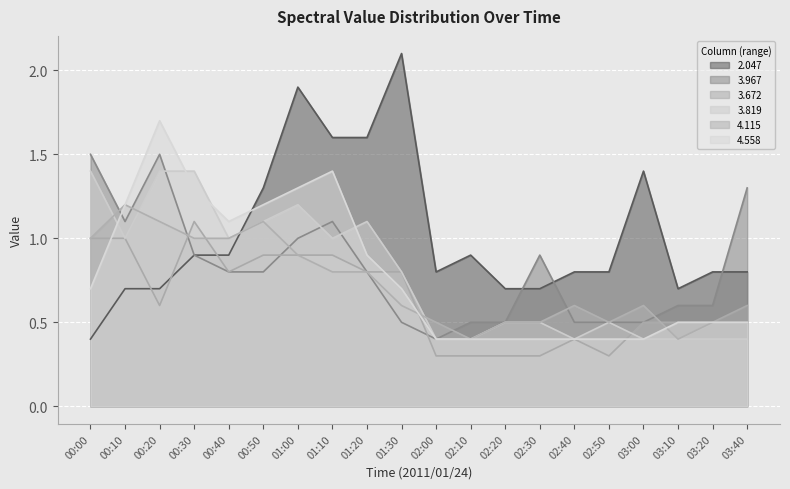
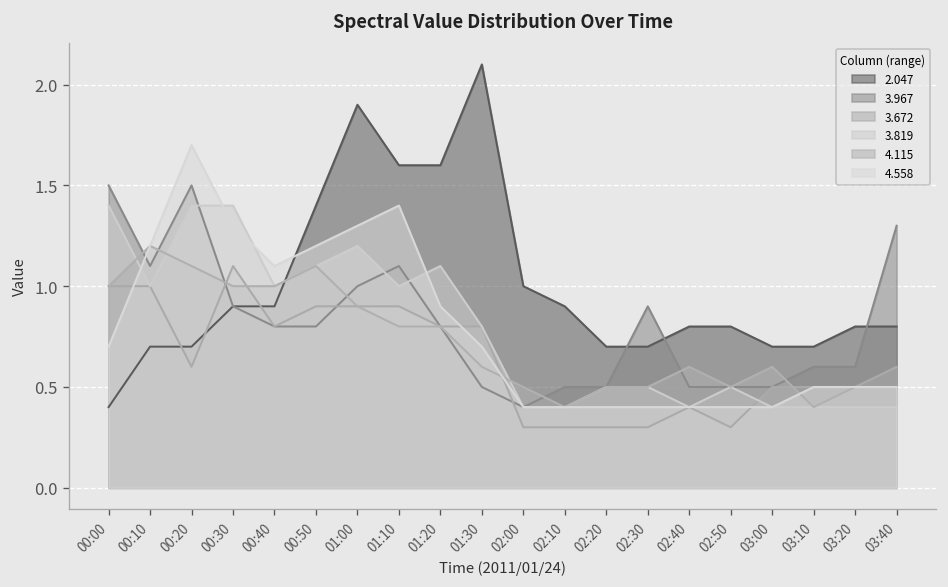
2.047, 00:50: 1.3 -> 1.4
2.047, 02:00: 0.8 -> 1.0
2.047, 03:00: 1.4 -> 0.7
